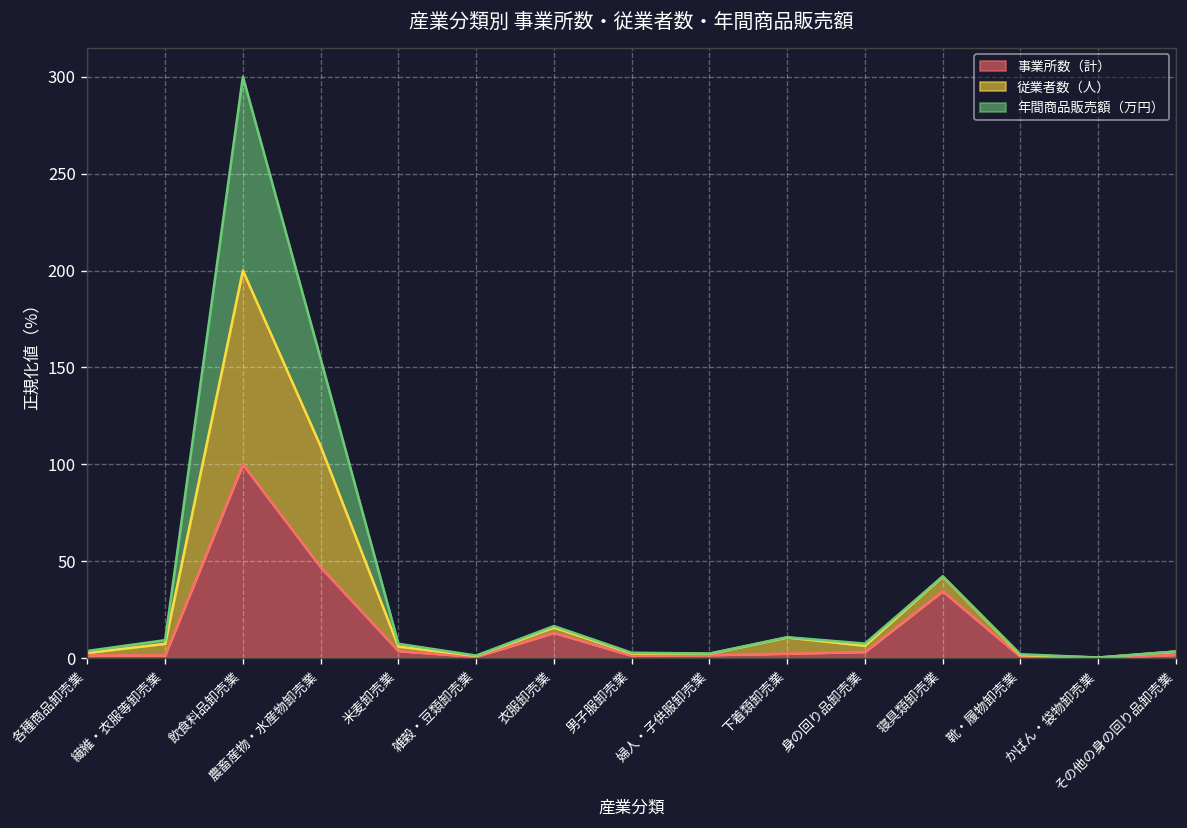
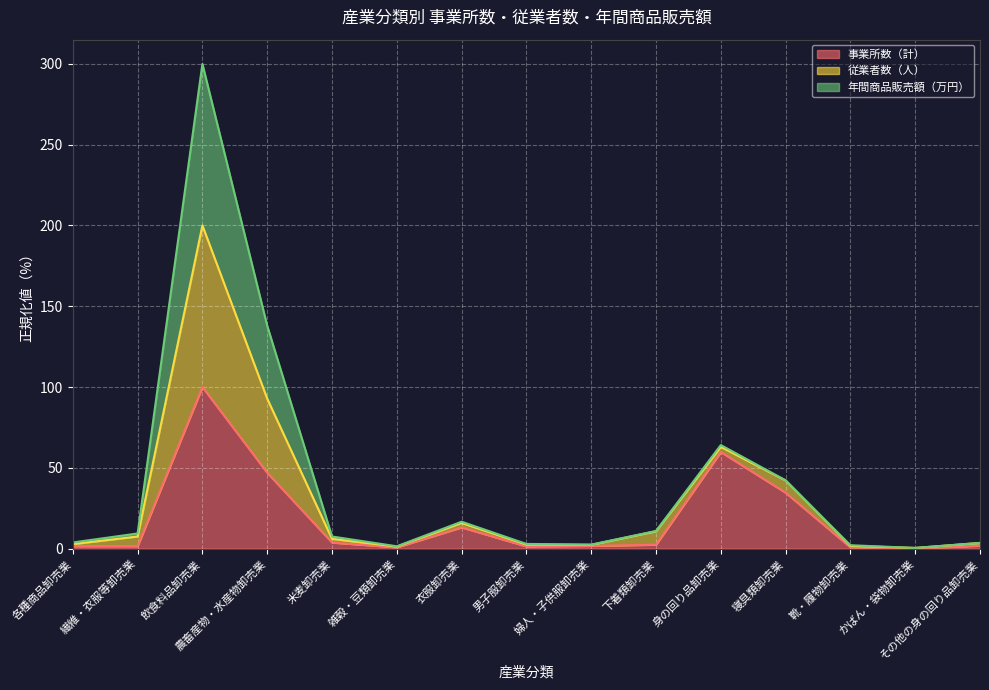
従業者数（人）, 農畜産物・水産物卸売業: 62 -> 46
事業所数（計）, 身の回り品卸売業: 3 -> 60
